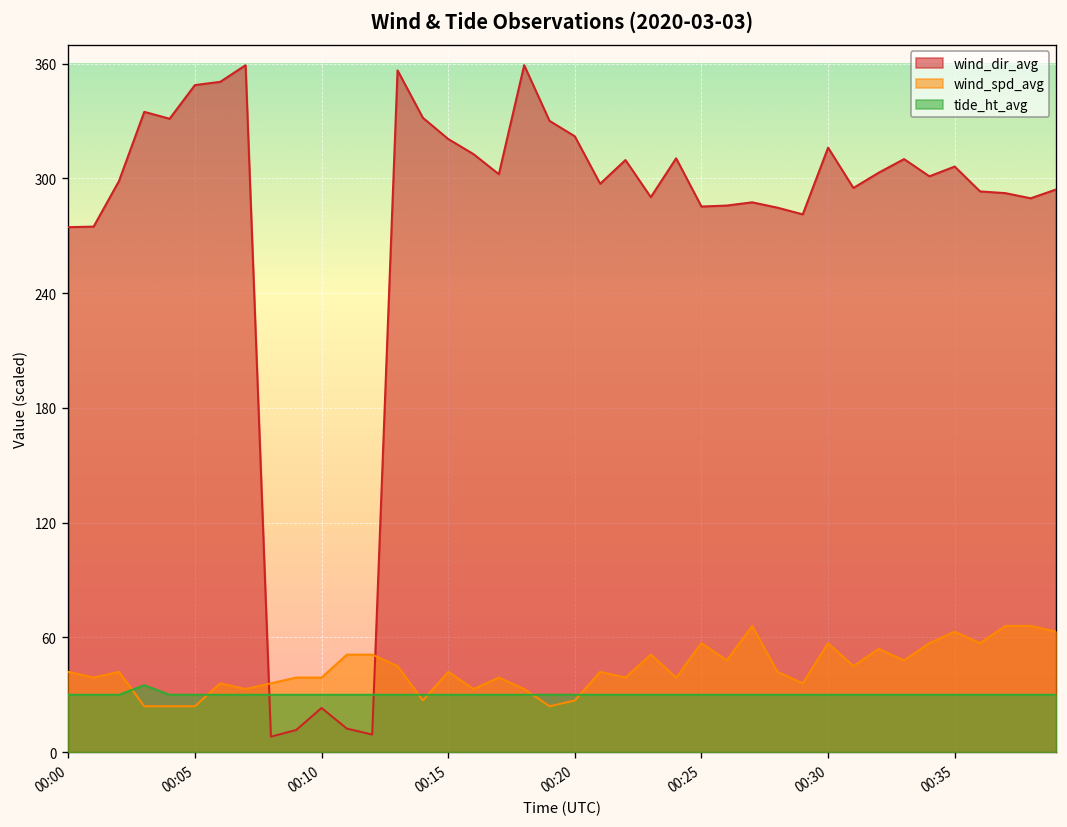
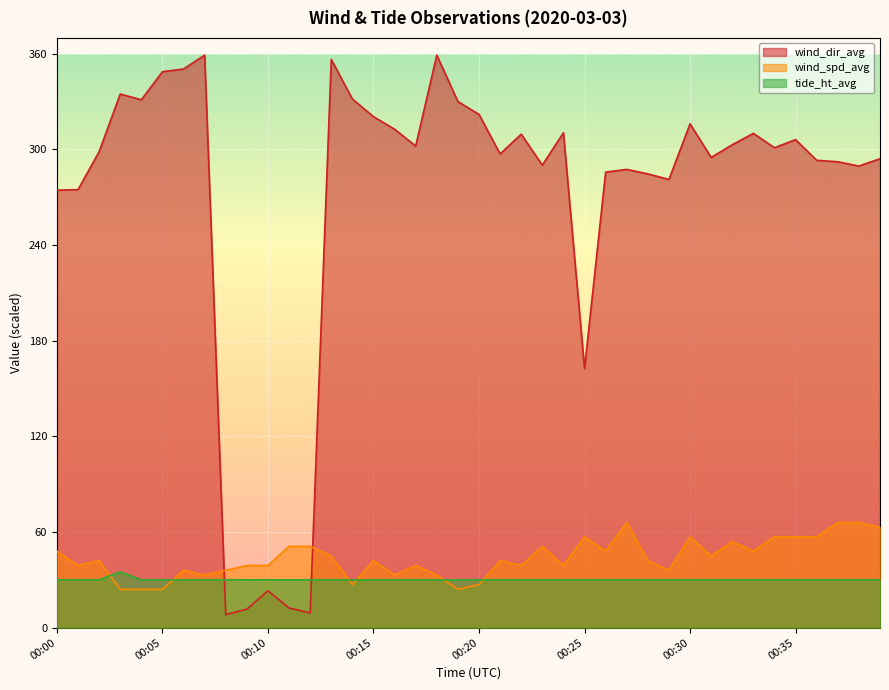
wind_spd_avg, 00:00: 42 -> 48
wind_dir_avg, 00:25: 285 -> 163
wind_spd_avg, 00:35: 63 -> 57
